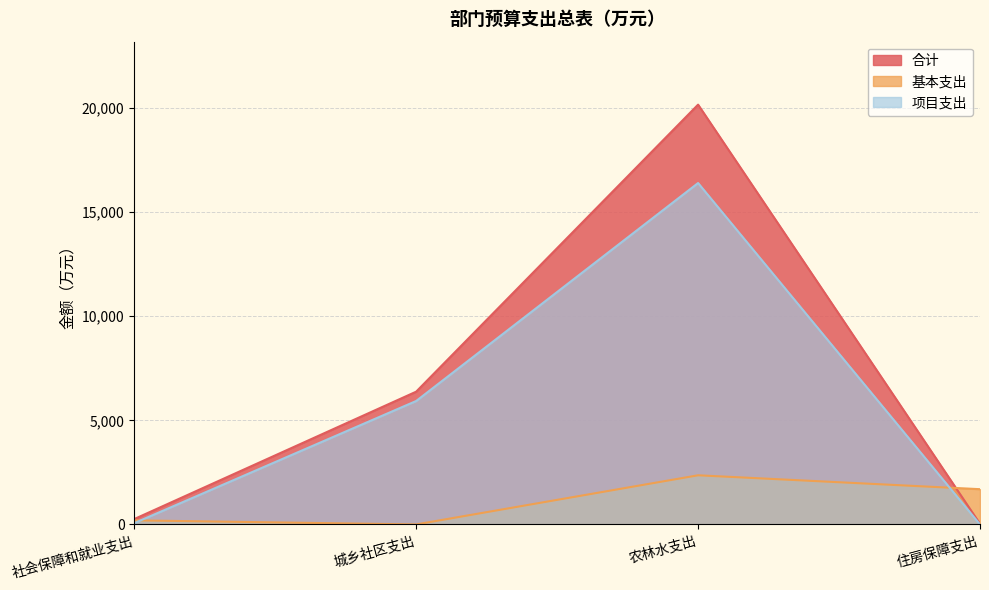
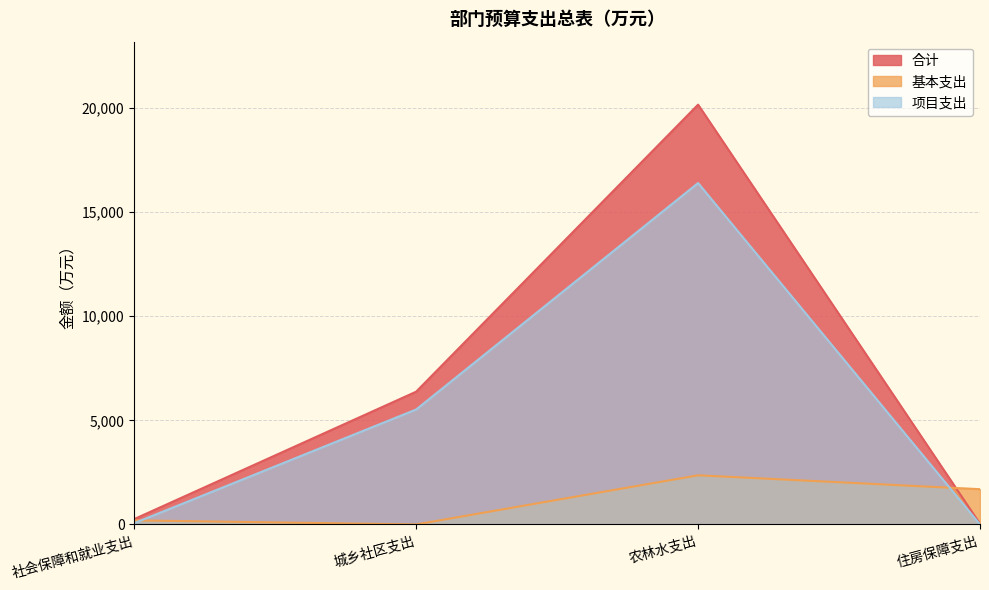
项目支出, 城乡社区支出: 5,900 -> 5,500
